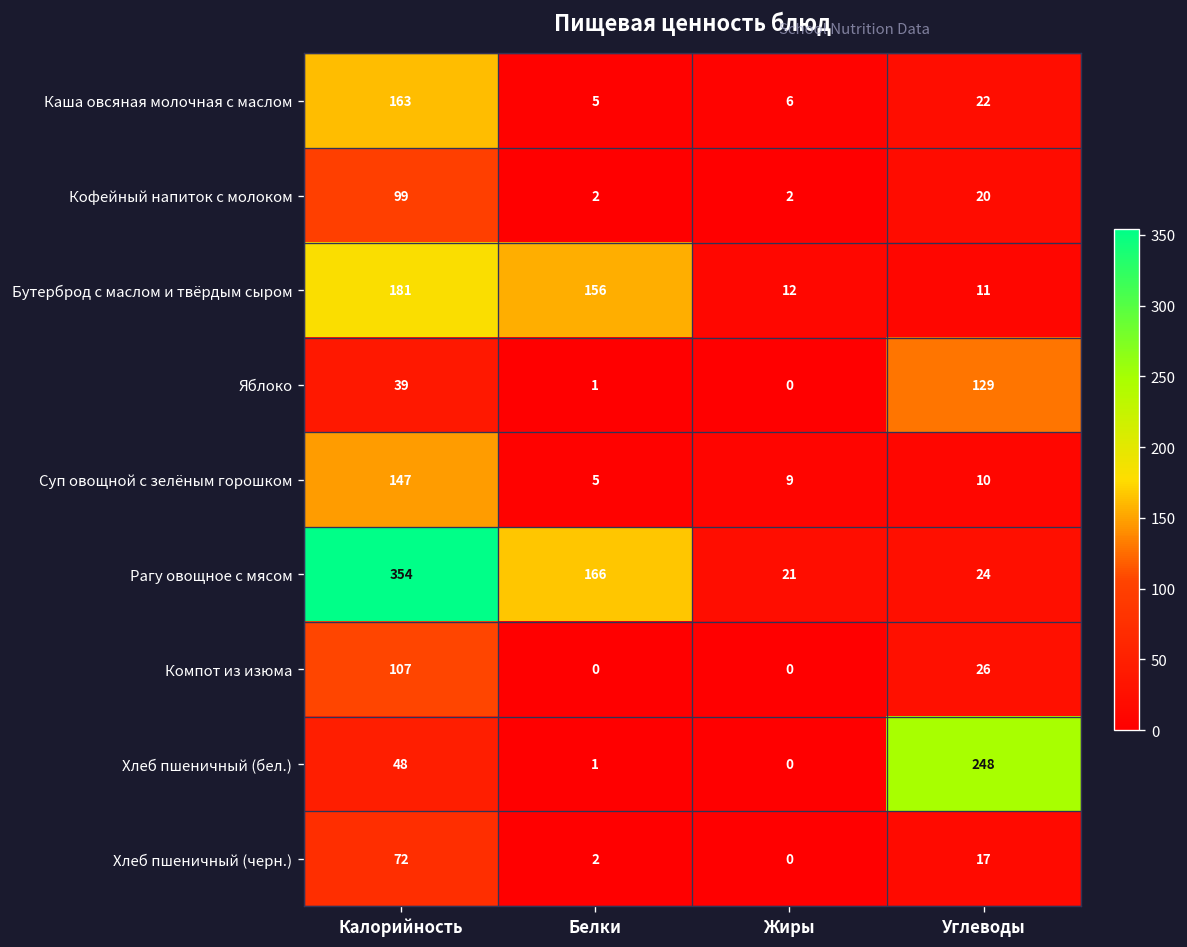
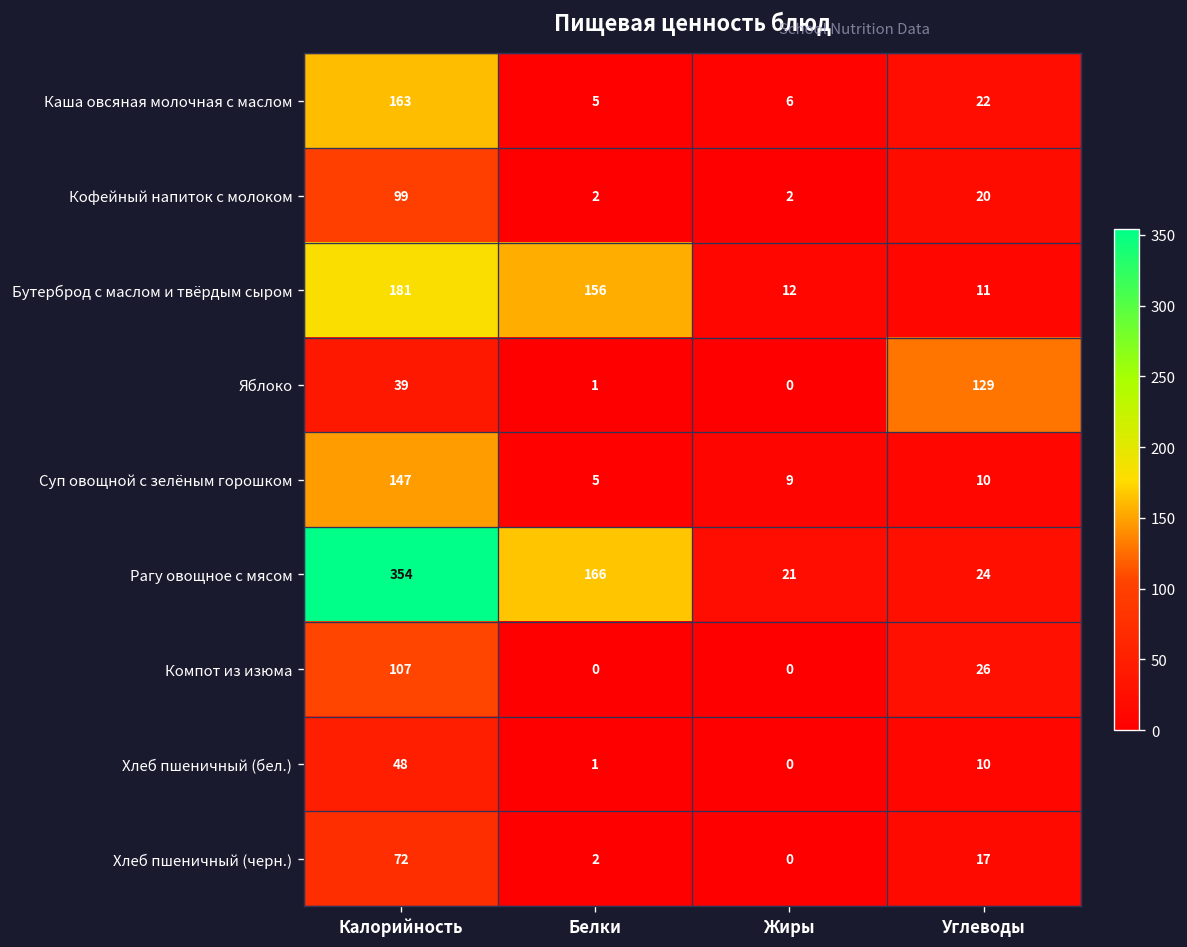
Хлеб пшеничный (бел.), Углеводы: 248 -> 10
